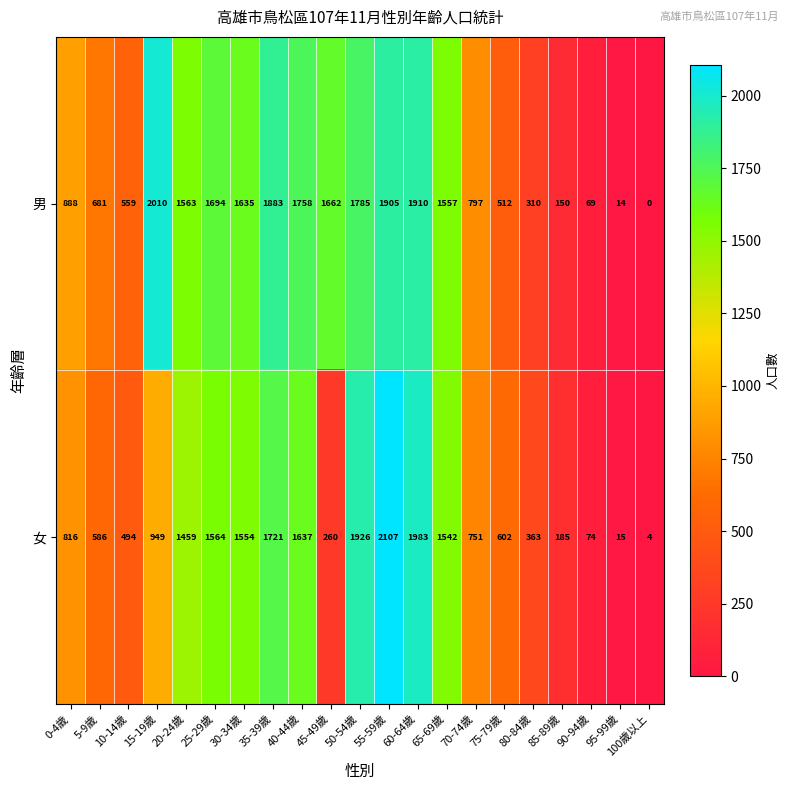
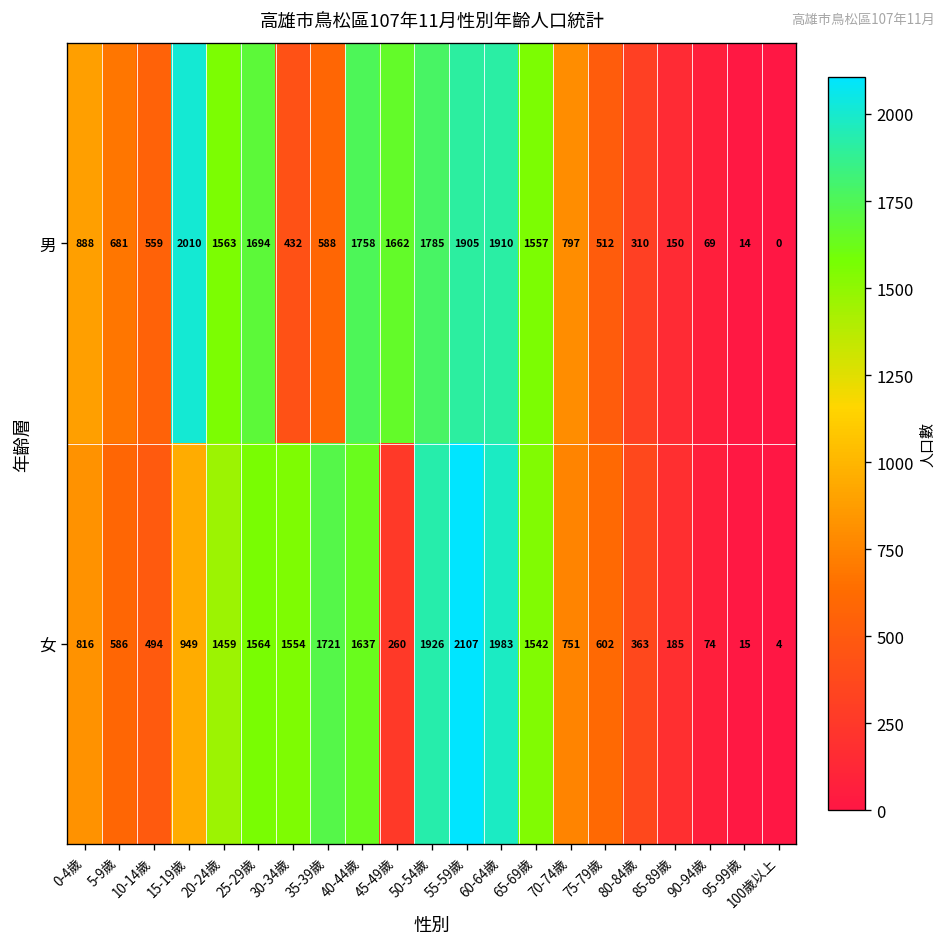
男, 30-34歲: 1635 -> 432
男, 35-39歲: 1883 -> 588
